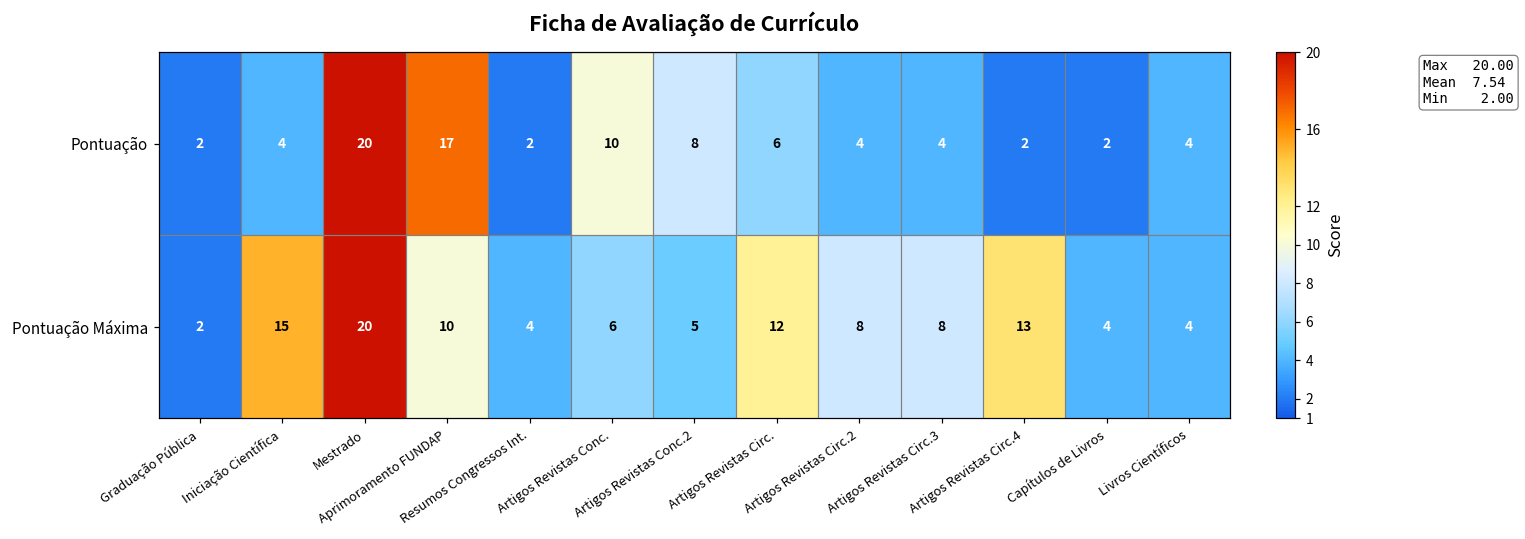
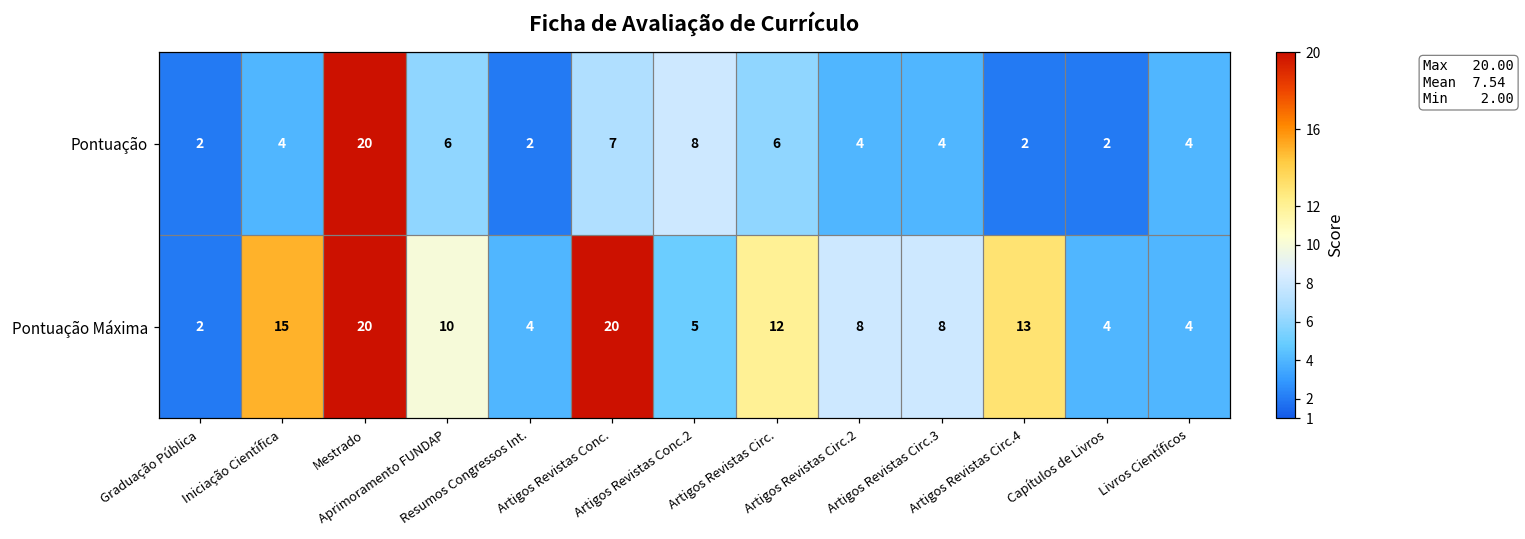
Pontuação, Aprimoramento FUNDAP: 17 -> 6
Pontuação, Artigos Revistas Conc.: 10 -> 7
Pontuação Máxima, Artigos Revistas Conc.: 6 -> 20
